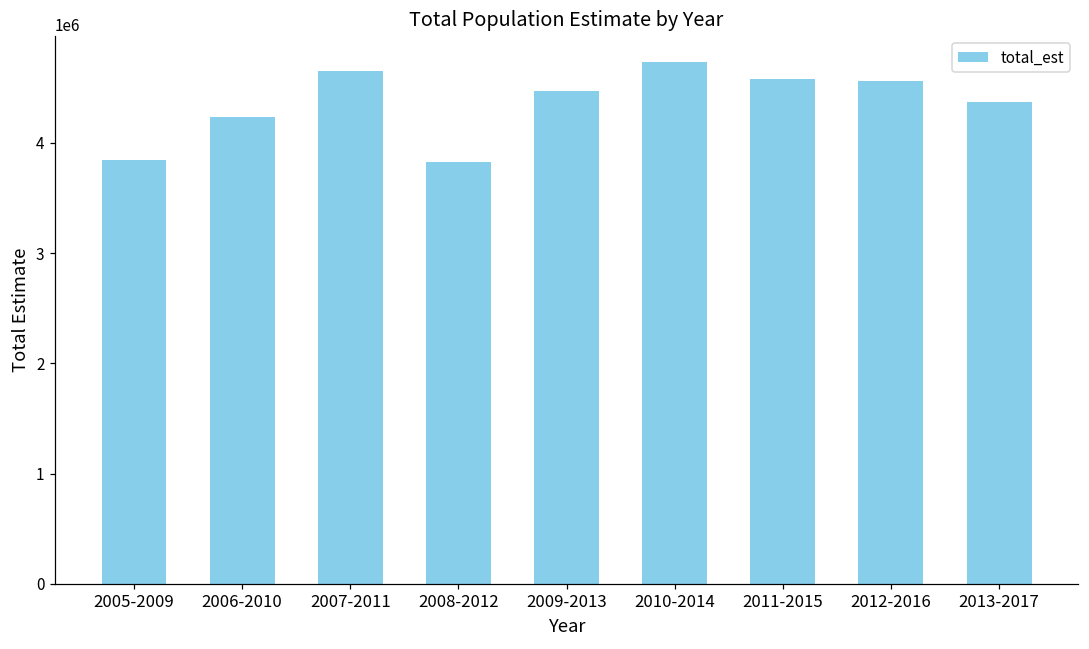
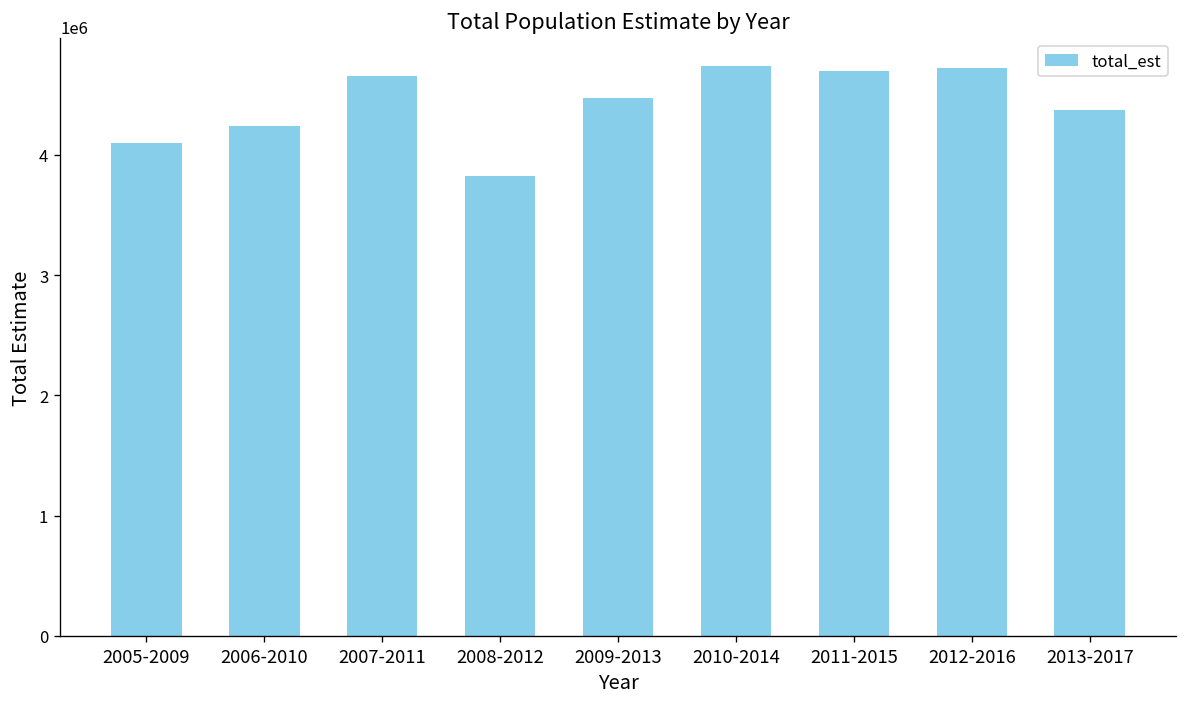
2005-2009: 3850000 -> 4100000
2011-2015: 4580000 -> 4700000
2012-2016: 4560000 -> 4720000
